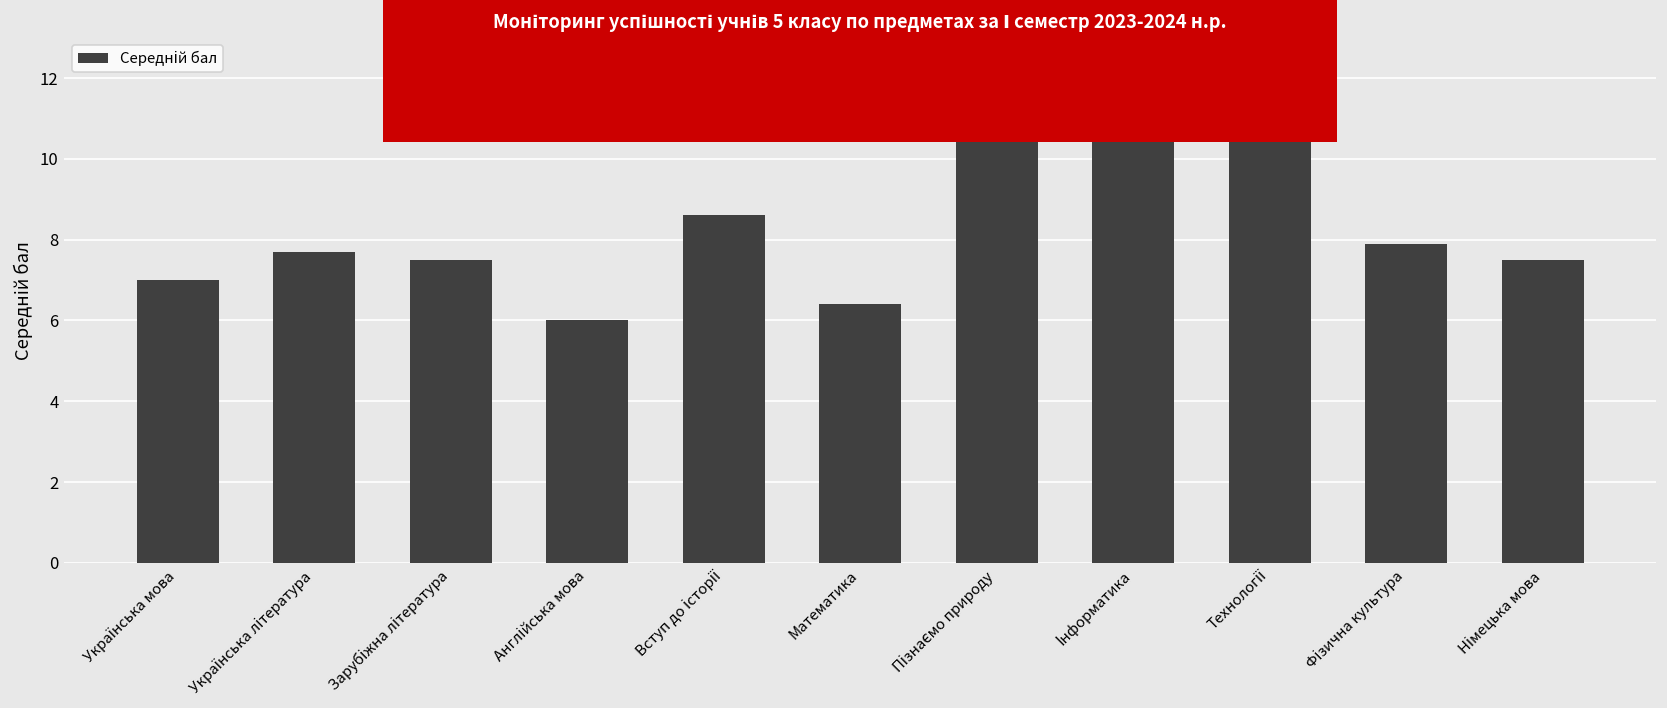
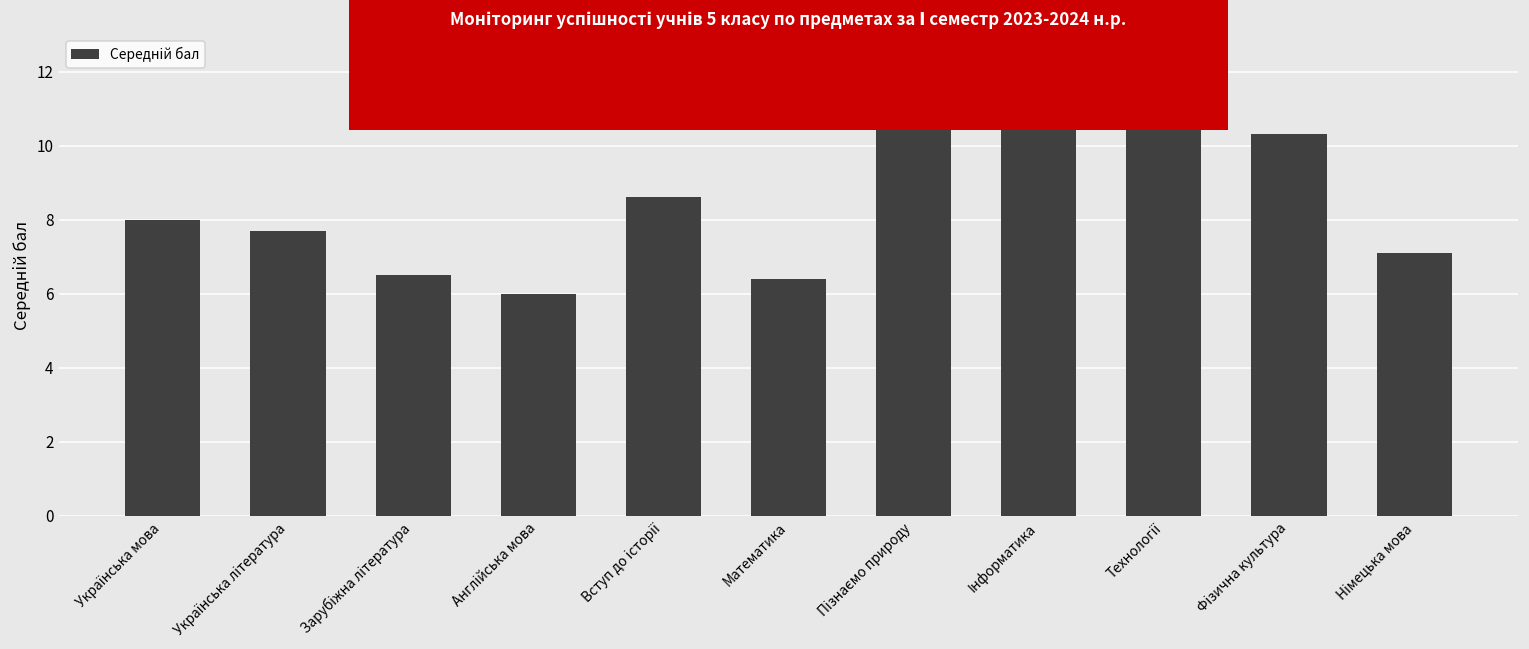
Українська мова: 7 -> 8
Зарубіжна література: 7.5 -> 6.5
Фізична культура: 7.9 -> 10.3
Німецька мова: 7.5 -> 7.1
